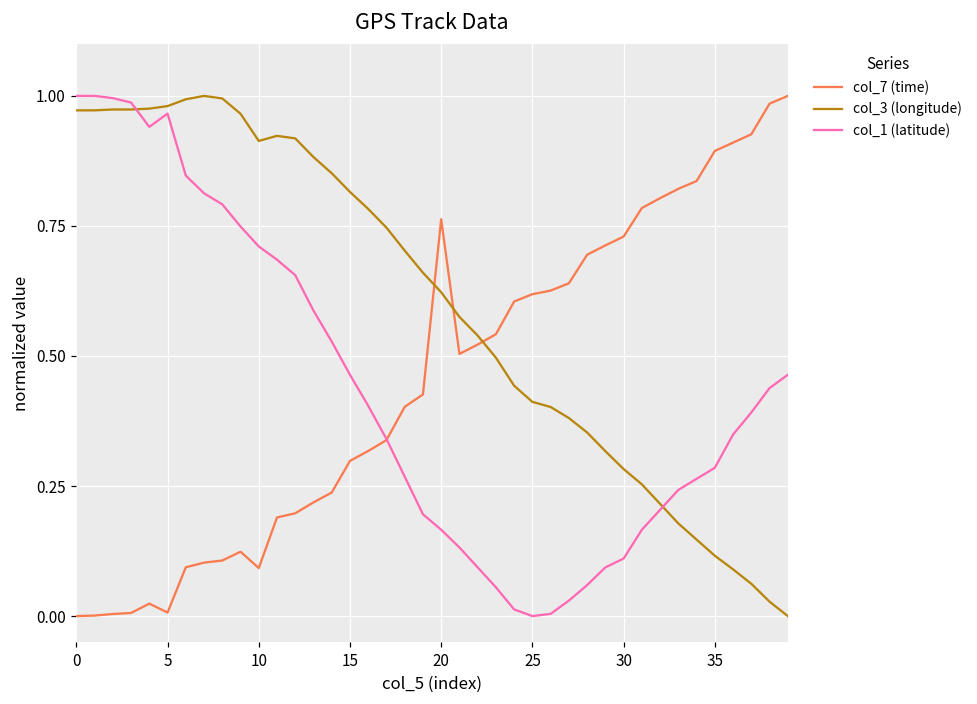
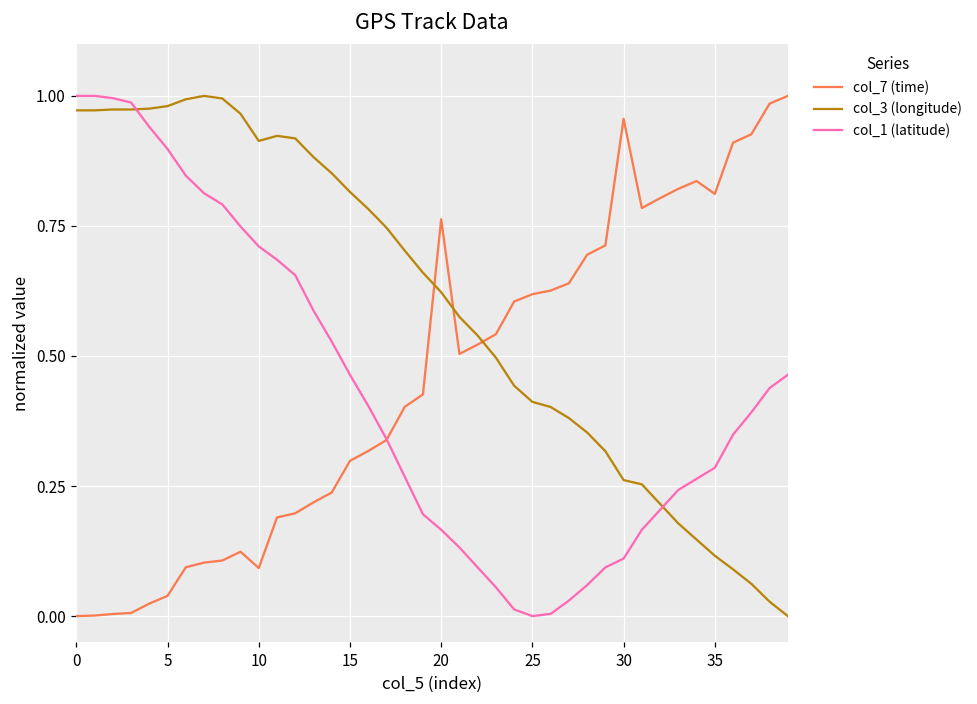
col_7 (time), 5: 0.01 -> 0.04
col_1 (latitude), 5: 0.97 -> 0.90
col_7 (time), 30: 0.73 -> 0.96
col_3 (longitude), 30: 0.28 -> 0.26
col_7 (time), 35: 0.89 -> 0.81
